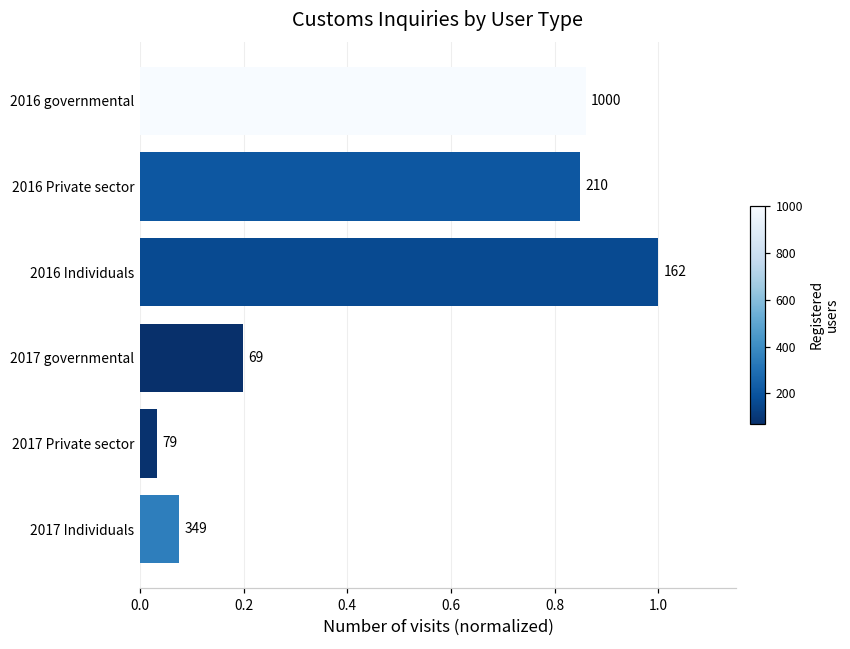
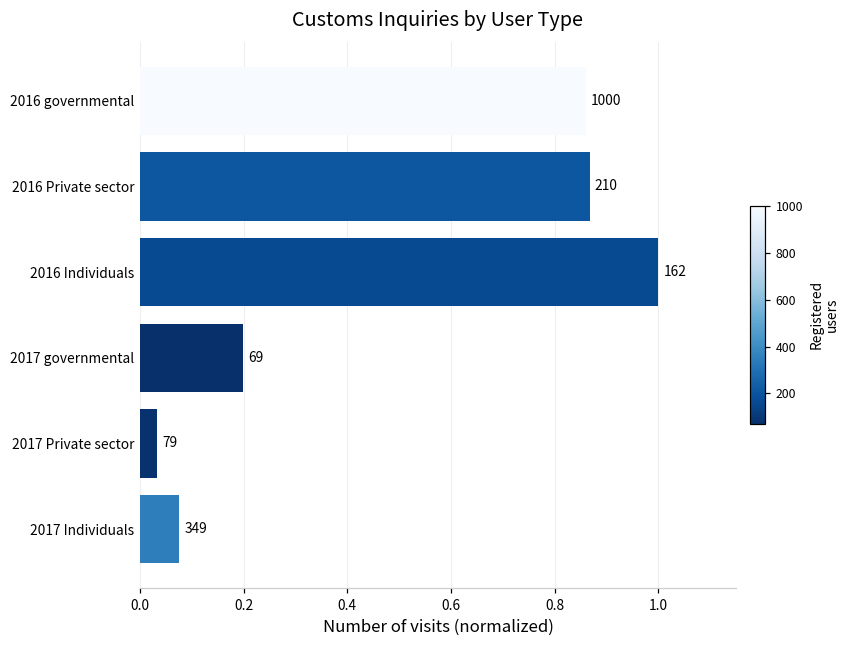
2016 Private sector: 0.85 -> 0.87
